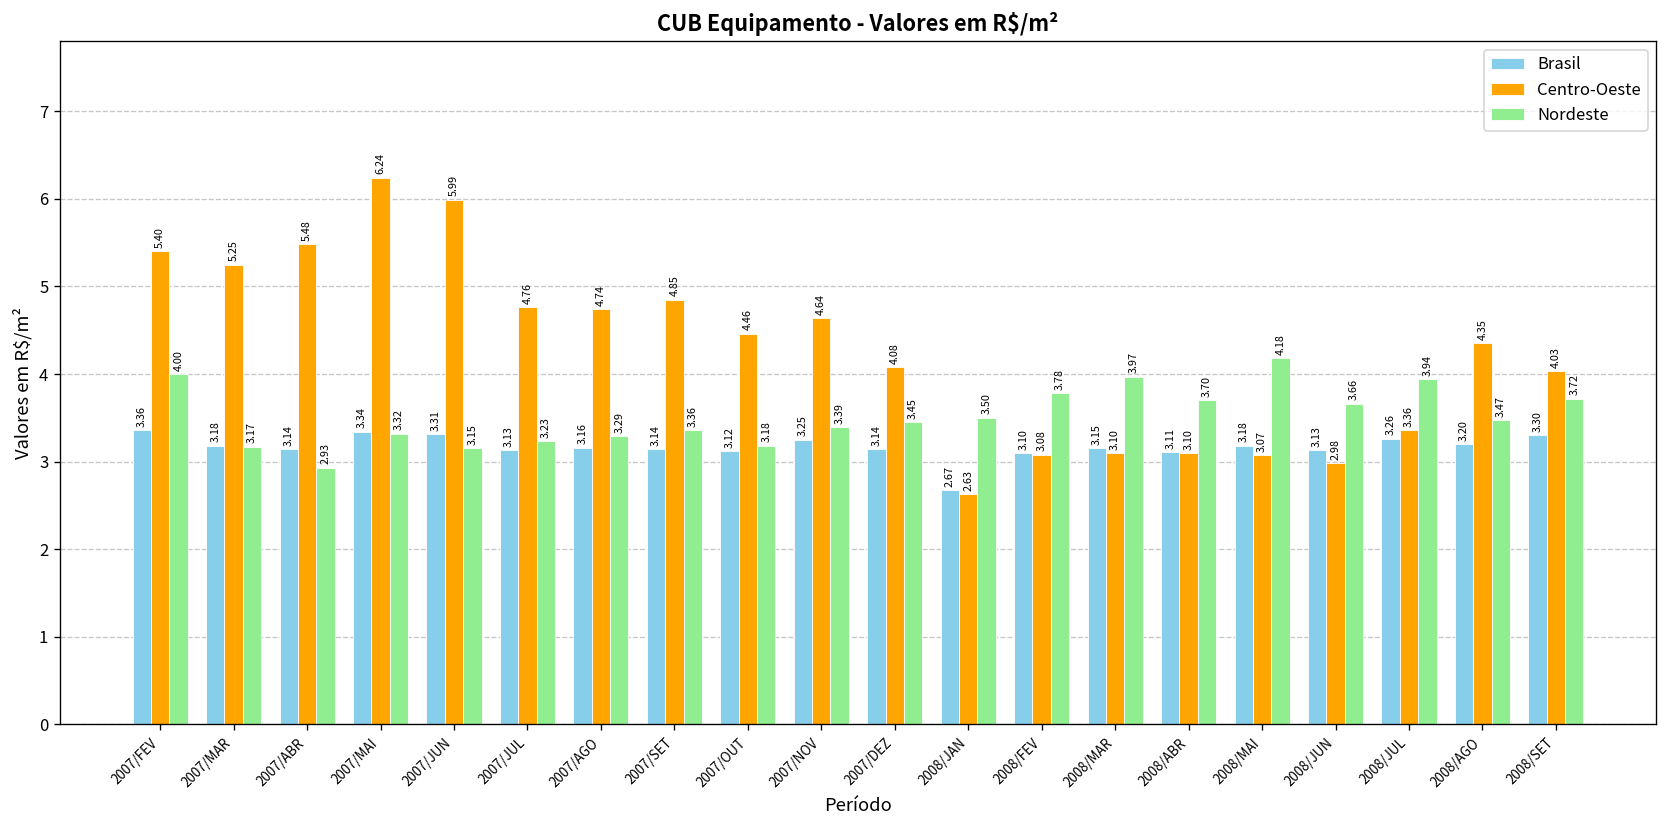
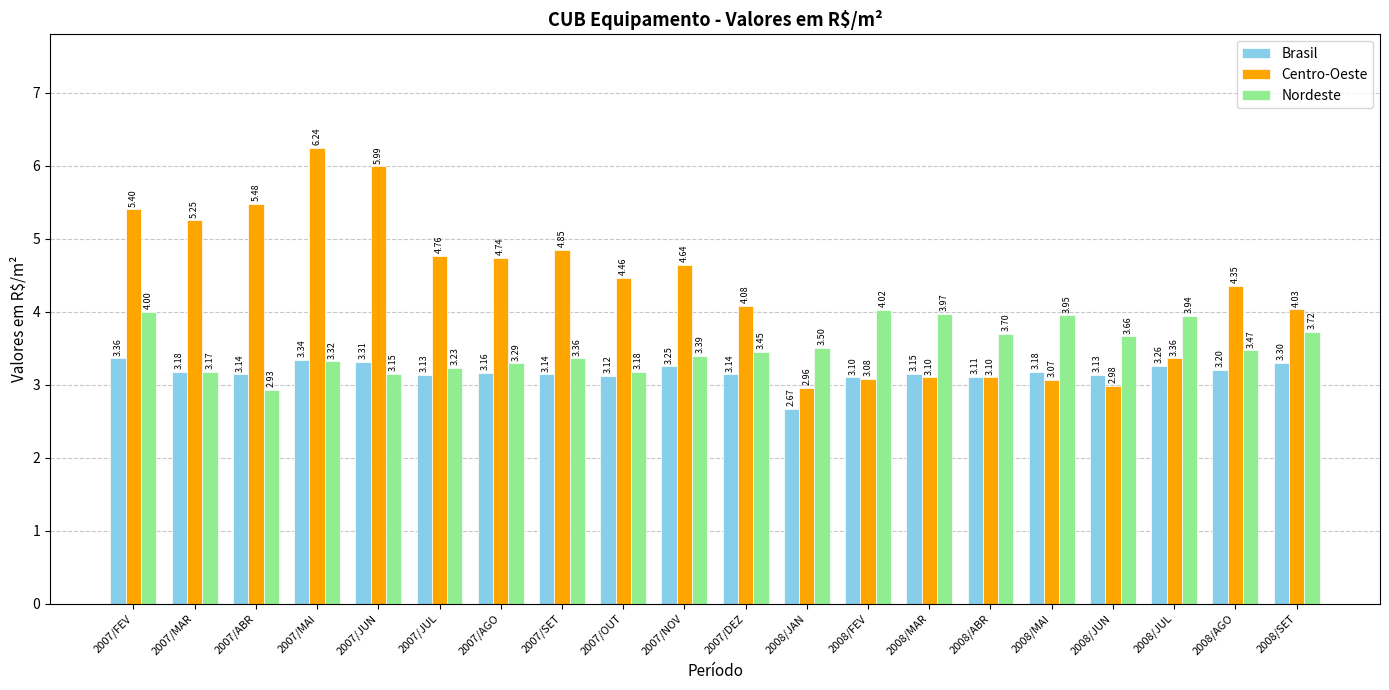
Centro-Oeste, 2008/JAN: 2.63 -> 2.96
Nordeste, 2008/FEV: 3.78 -> 4.02
Nordeste, 2008/MAI: 4.18 -> 3.95
